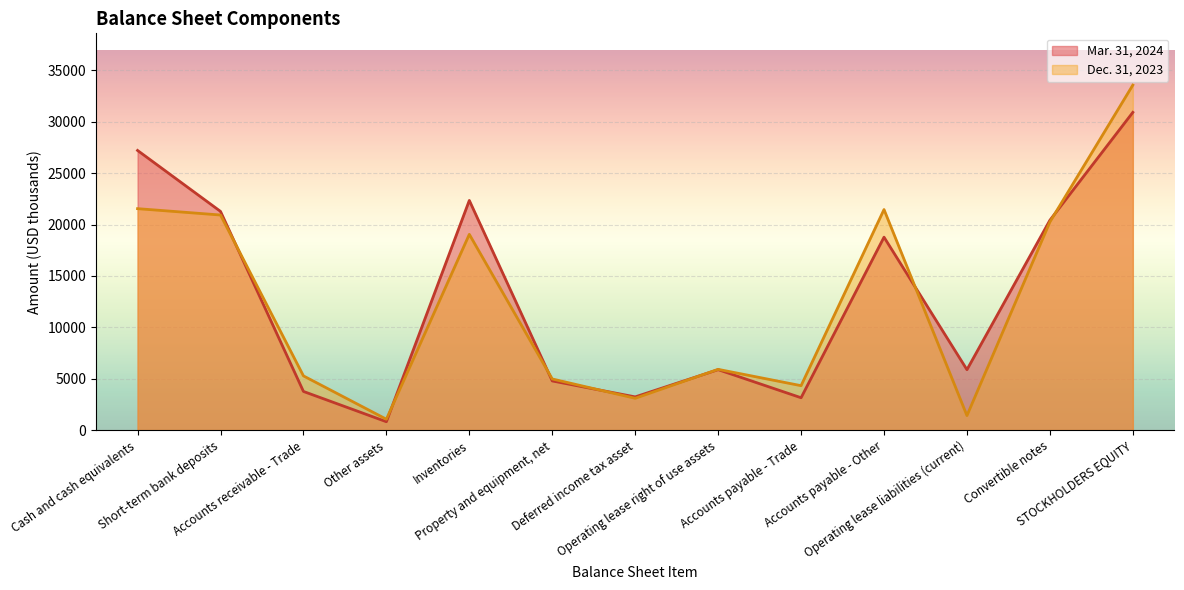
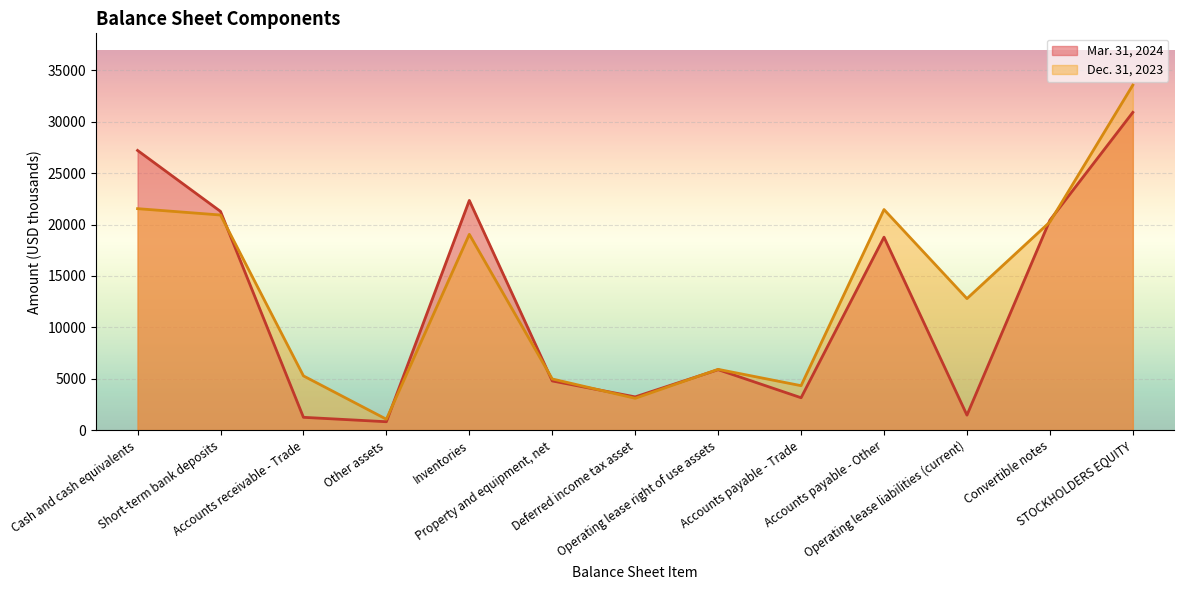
Mar. 31, 2024, Accounts receivable - Trade: 3800 -> 1200
Mar. 31, 2024, Operating lease liabilities (current): 5900 -> 1500
Dec. 31, 2023, Operating lease liabilities (current): 1400 -> 12800
